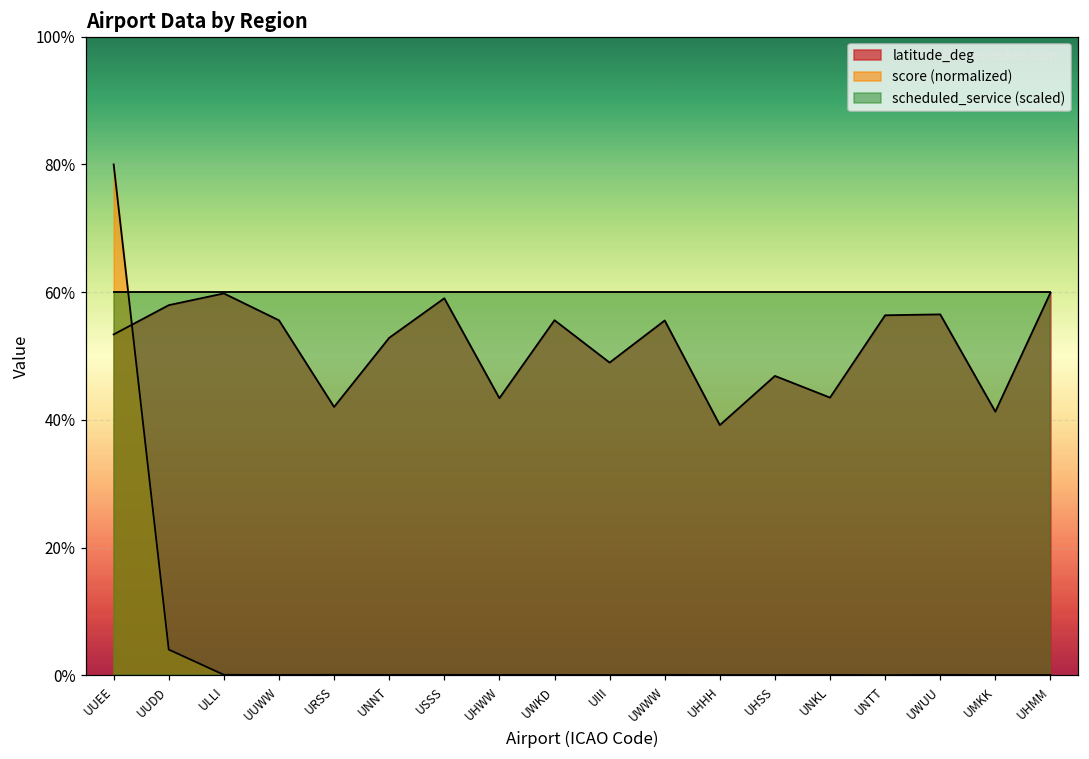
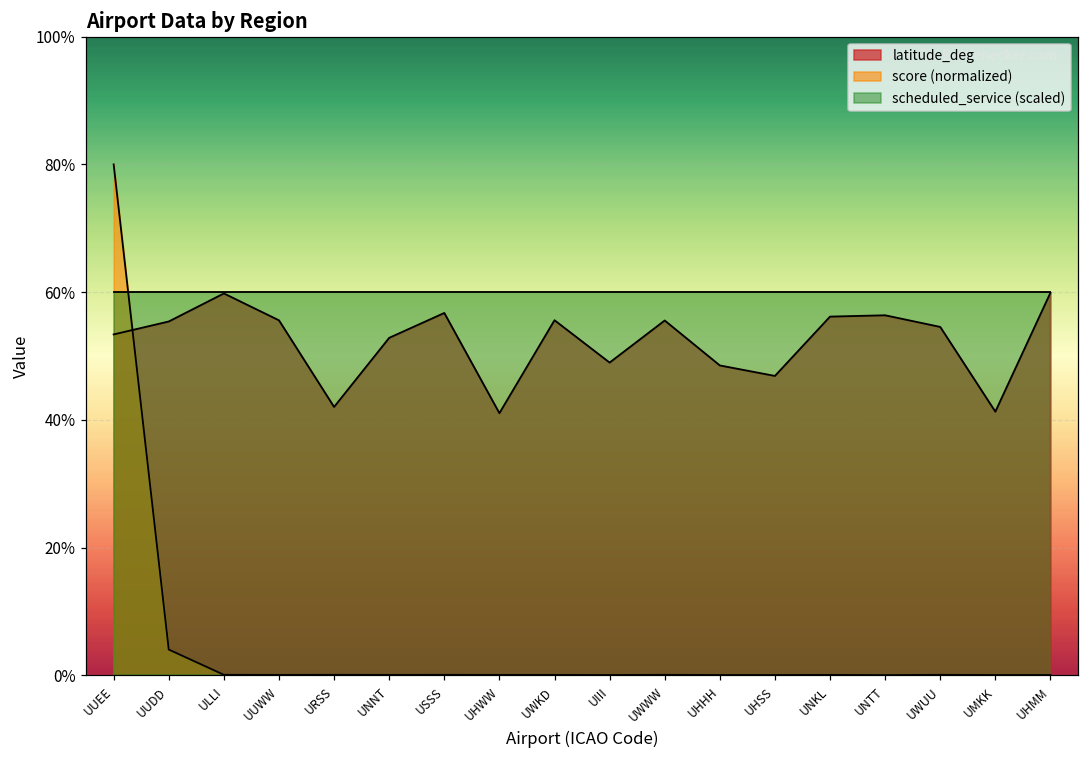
latitude_deg, UUDD: 58% -> 55%
latitude_deg, USSS: 59% -> 57%
latitude_deg, UHWW: 43% -> 41%
latitude_deg, UHHH: 39% -> 49%
latitude_deg, UNKL: 43% -> 56%
latitude_deg, UWUU: 57% -> 55%
